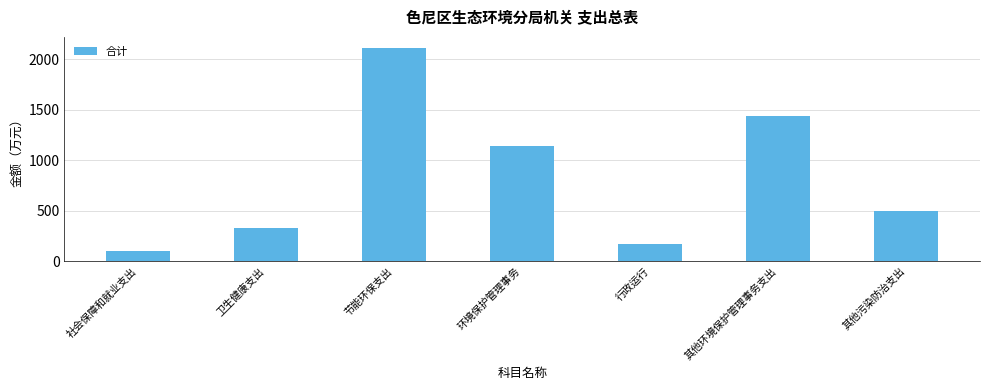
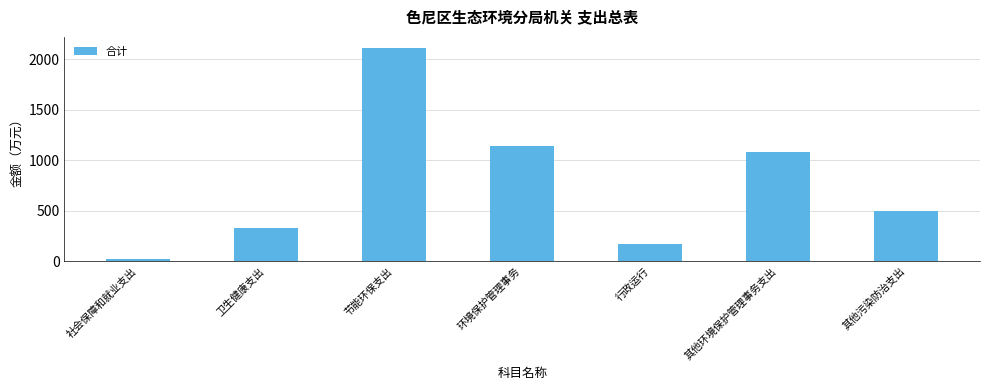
社会保障和就业支出: 110 -> 20
其他环境保护管理事务支出: 1440 -> 1080
